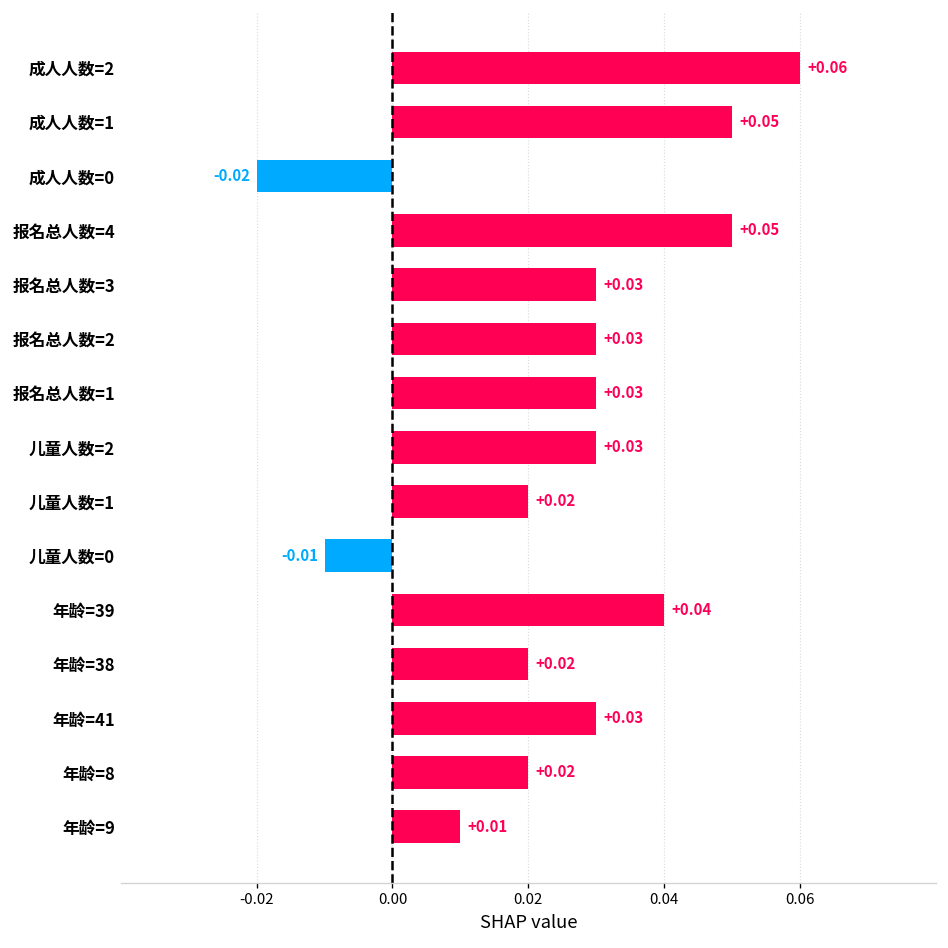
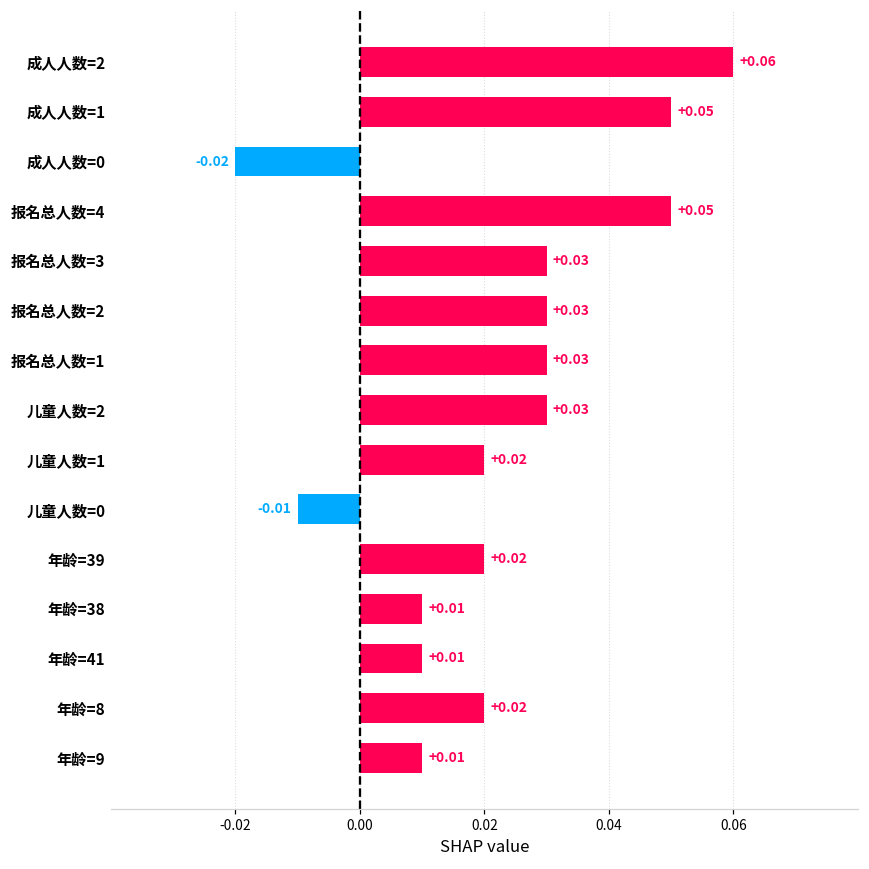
年龄=39: +0.04 -> +0.02
年龄=38: +0.02 -> +0.01
年龄=41: +0.03 -> +0.01
